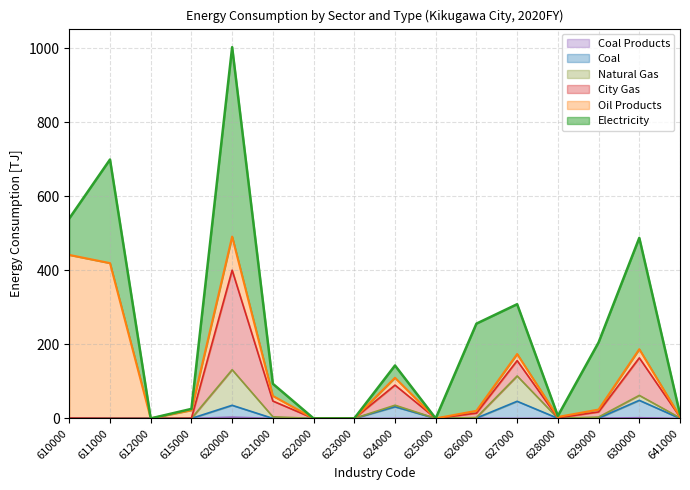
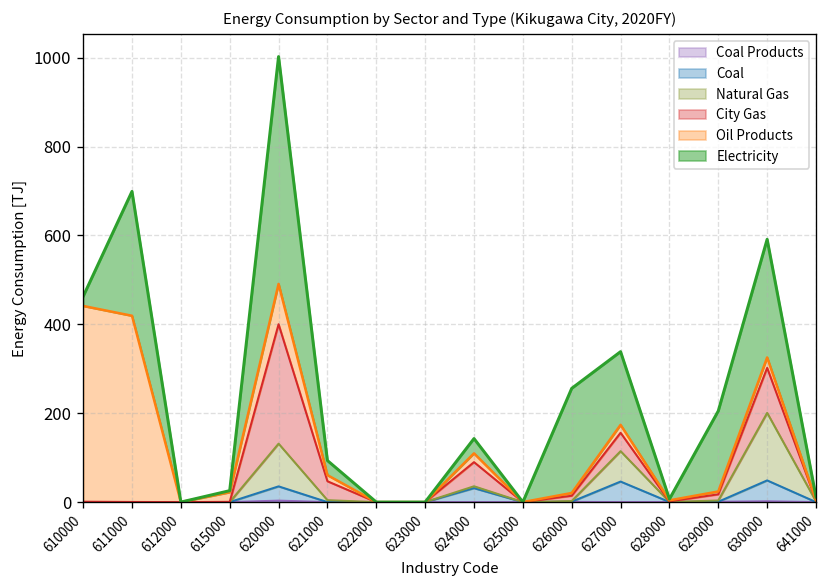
Electricity, 610000: 100 -> 20
Electricity, 627000: 130 -> 160
Natural Gas, 630000: 10 -> 150
Electricity, 630000: 300 -> 270
